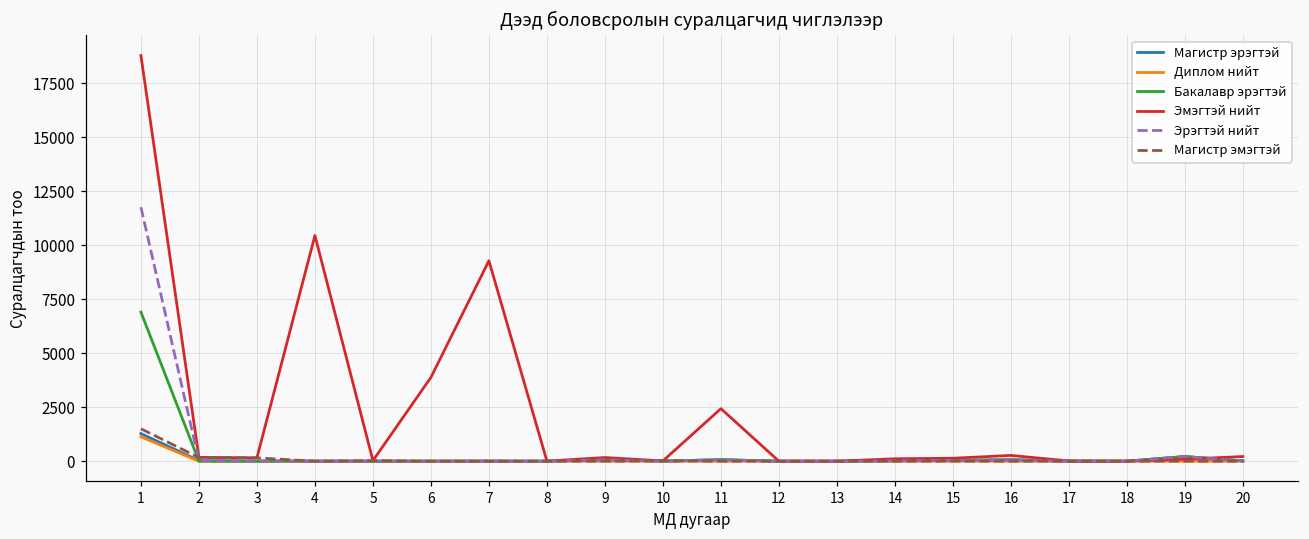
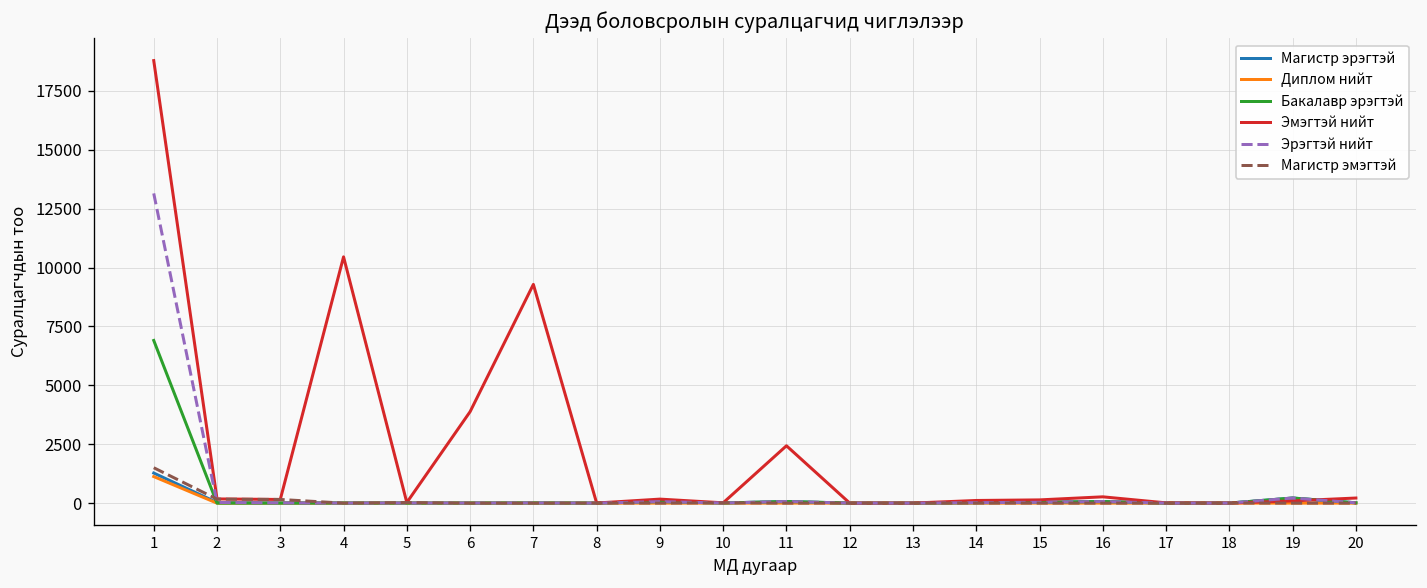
Эрэгтэй нийт, 1: 11800 -> 13100
